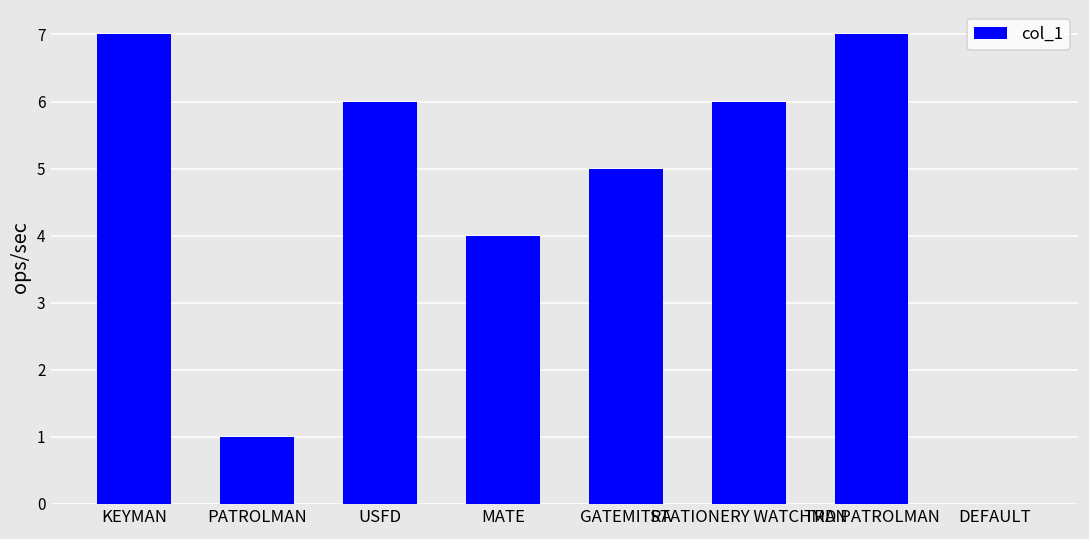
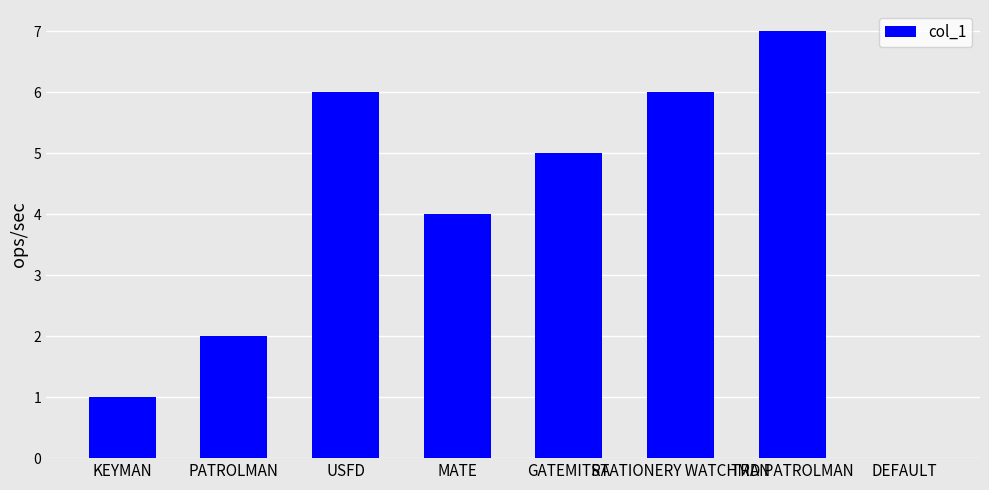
KEYMAN: 7 -> 1
PATROLMAN: 1 -> 2
